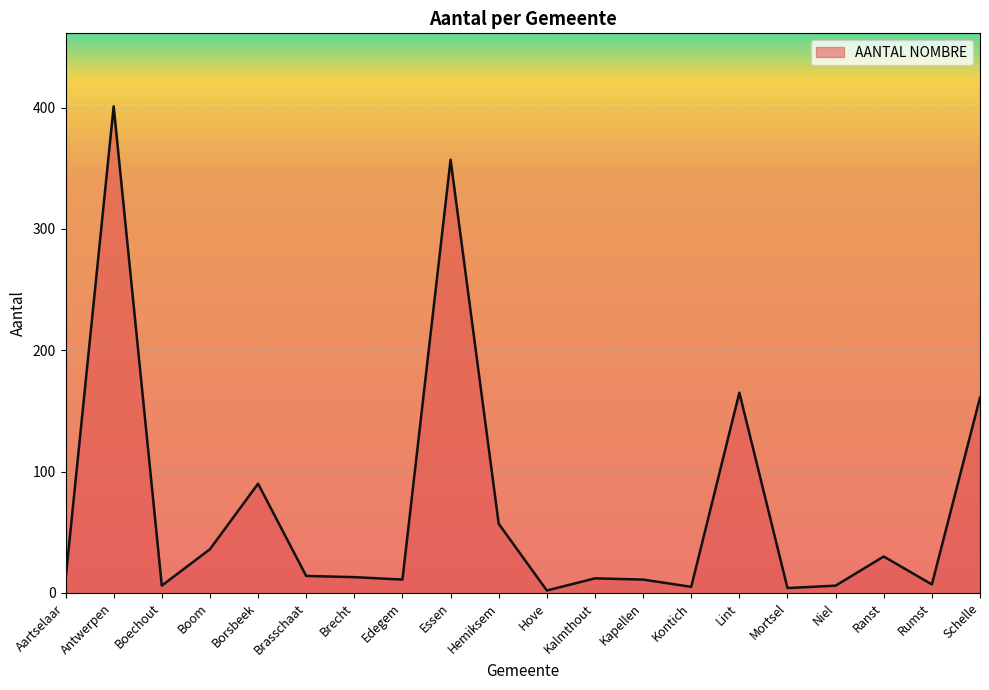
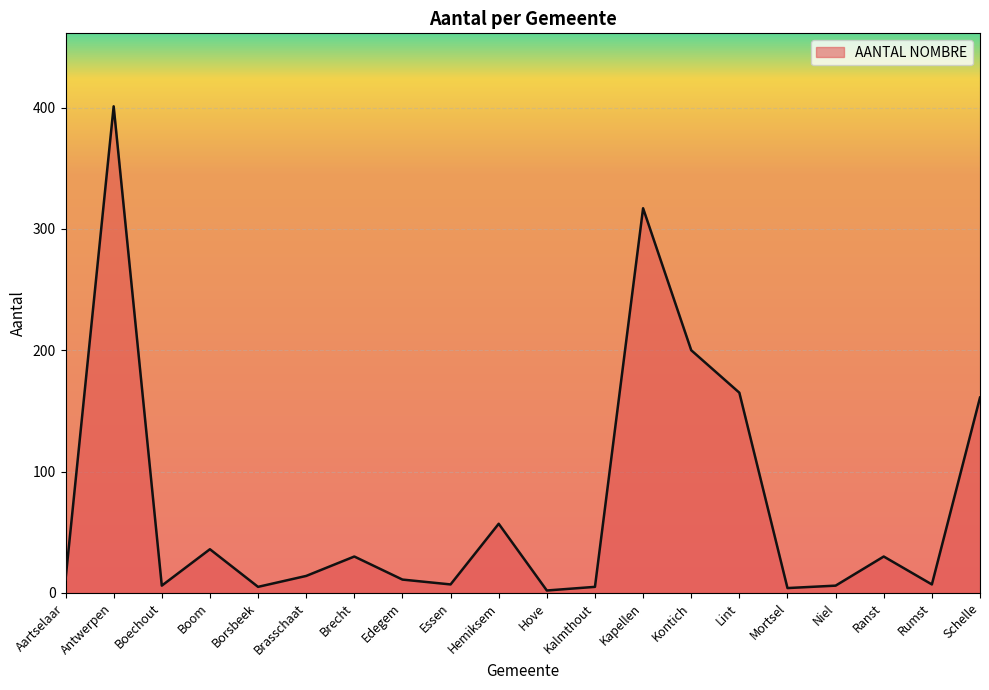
Borsbeek: 90 -> 5
Brecht: 13 -> 30
Essen: 357 -> 7
Kalmthout: 12 -> 5
Kapellen: 11 -> 317
Kontich: 5 -> 200
